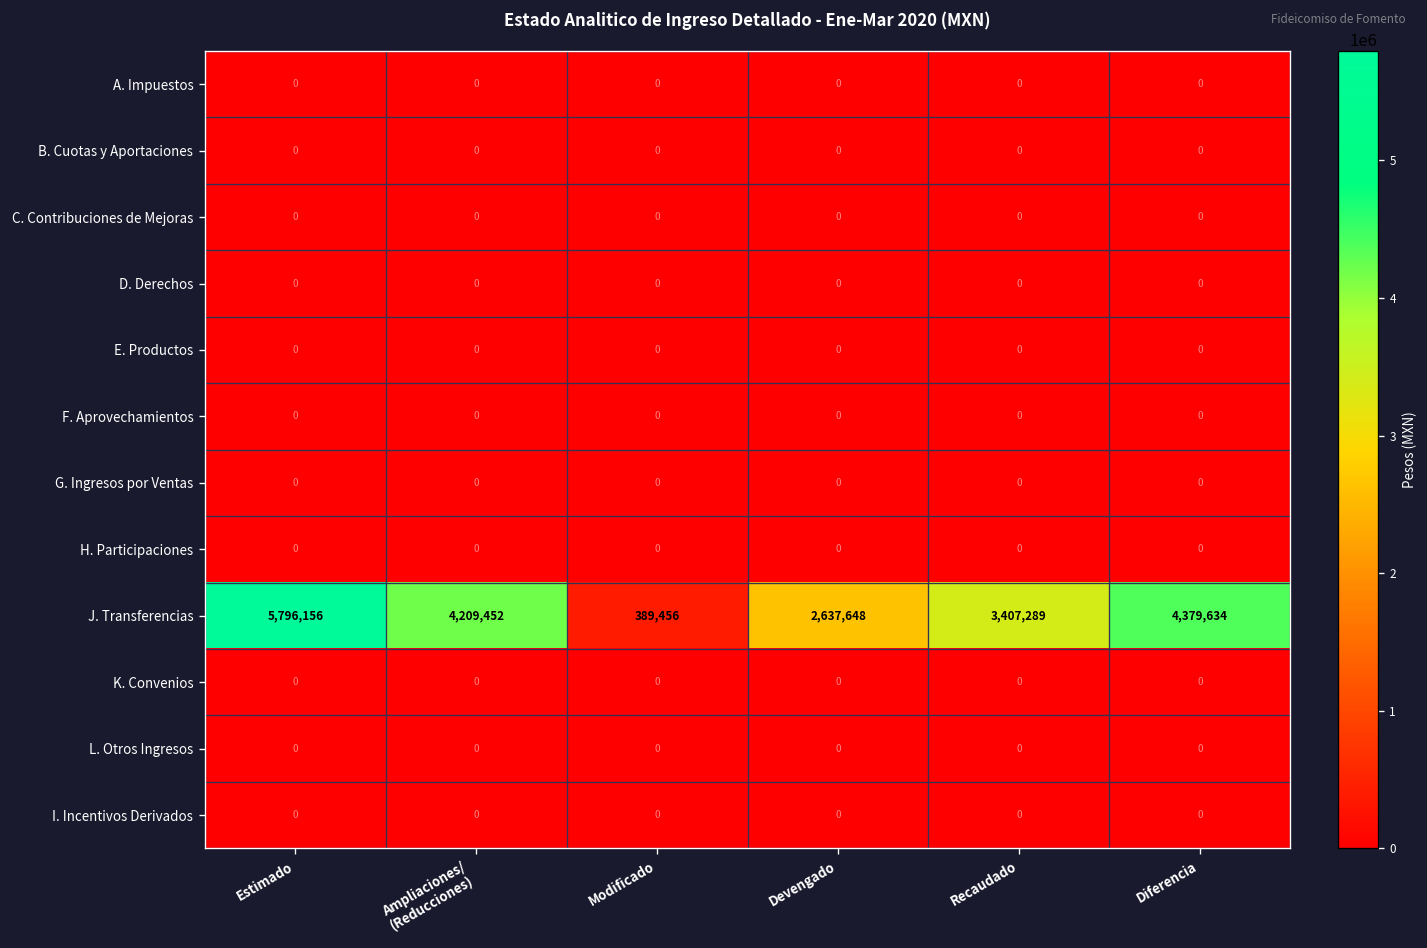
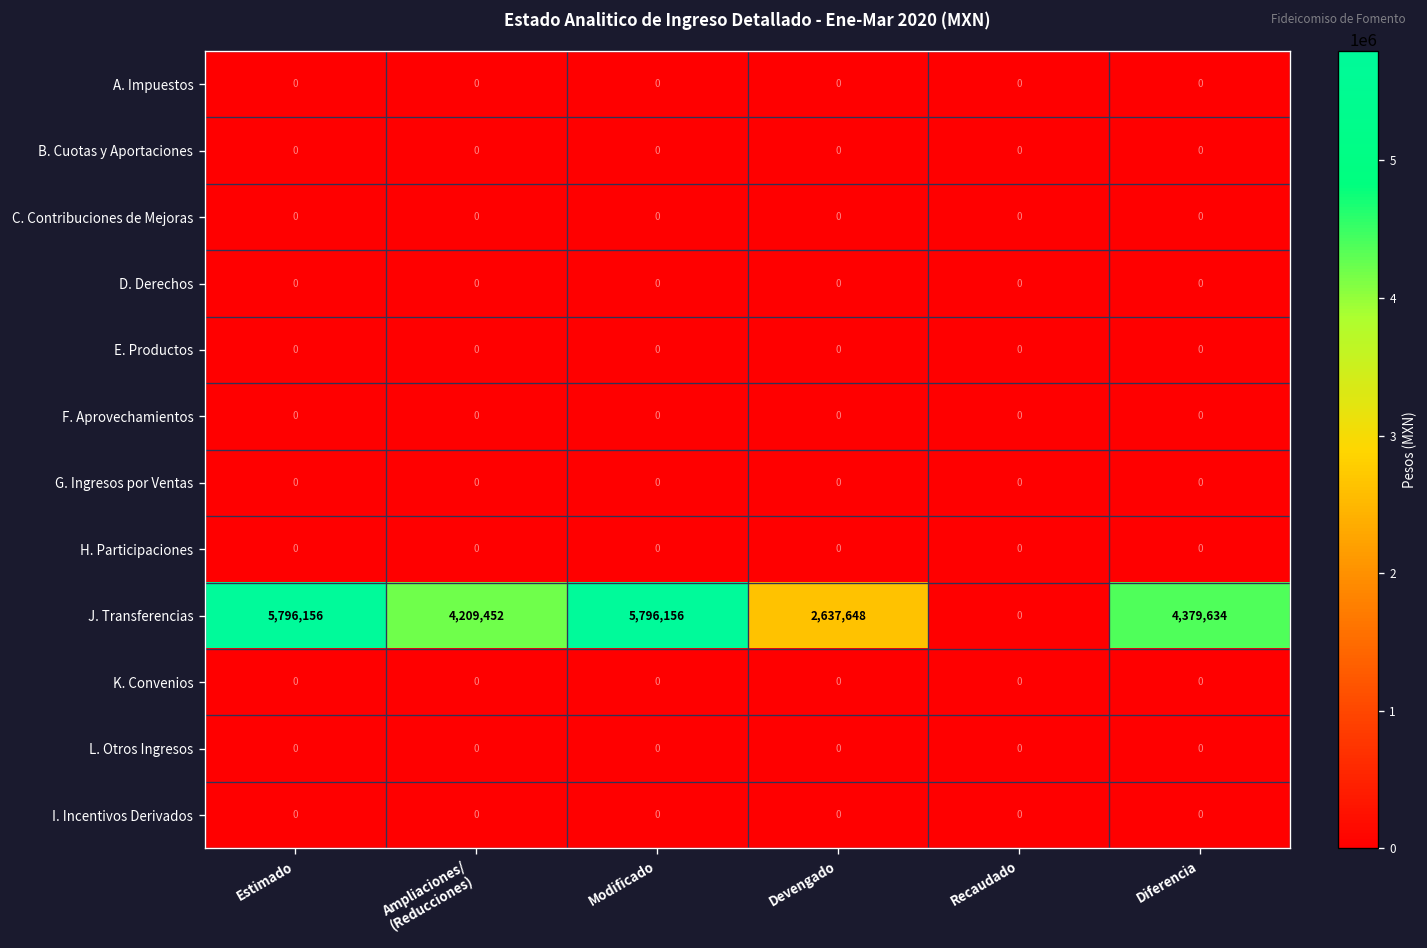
J. Transferencias, Modificado: 389,456 -> 5,796,156
J. Transferencias, Recaudado: 3,407,289 -> 0
